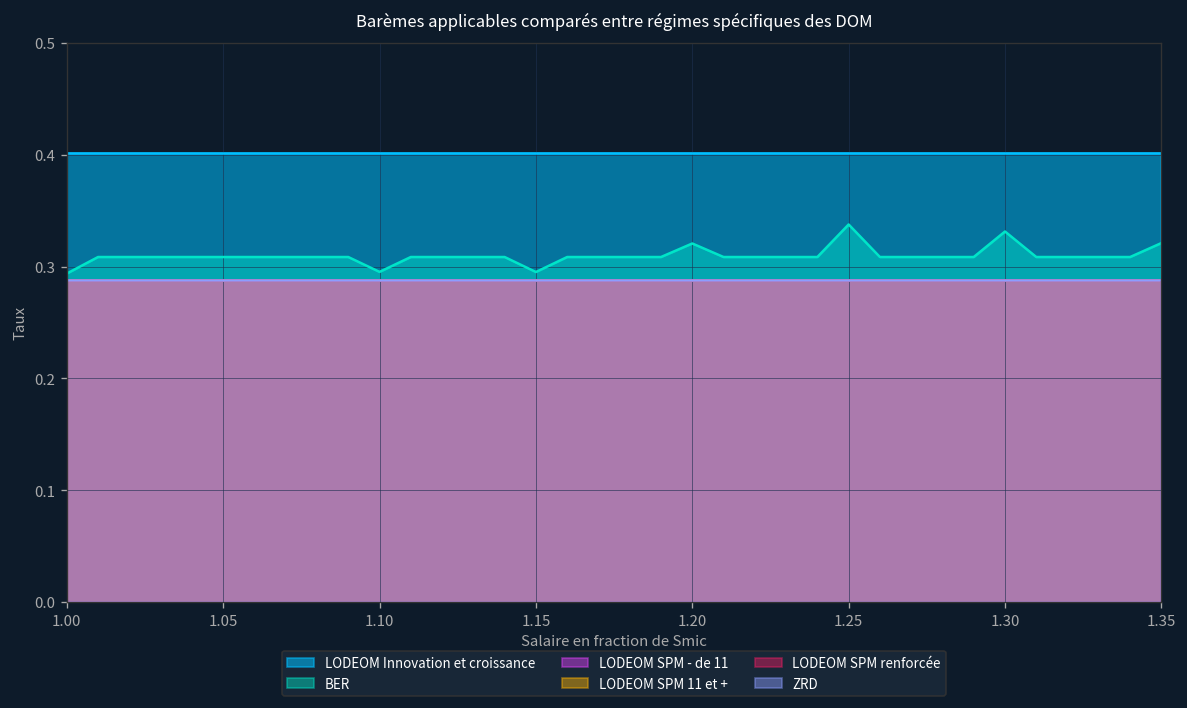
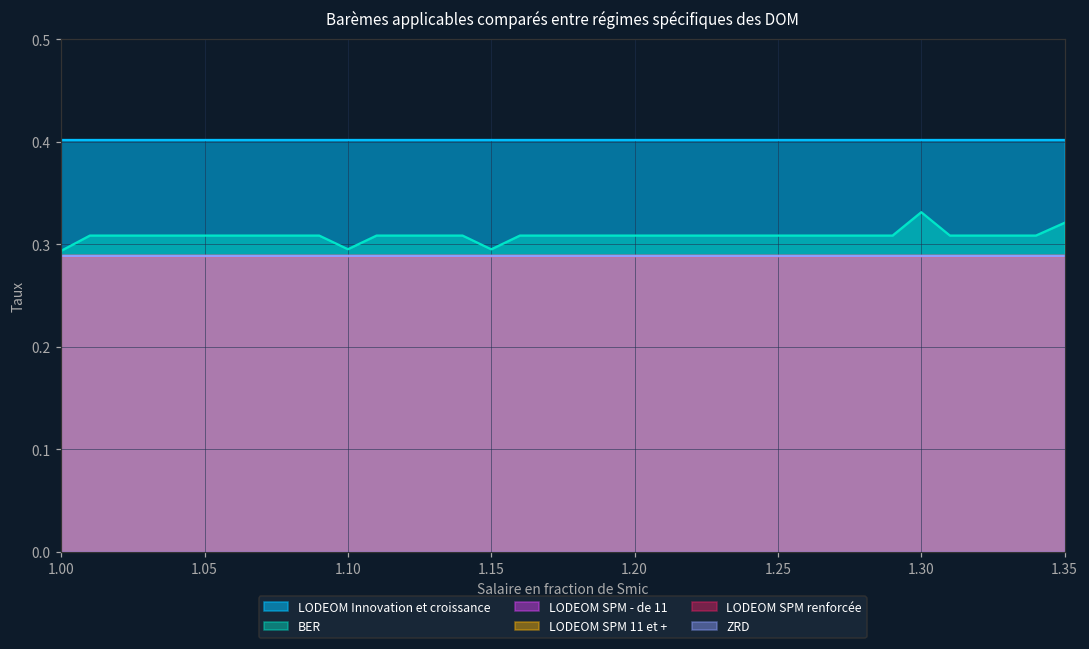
BER, 1.20: 0.32 -> 0.31
BER, 1.25: 0.34 -> 0.31
